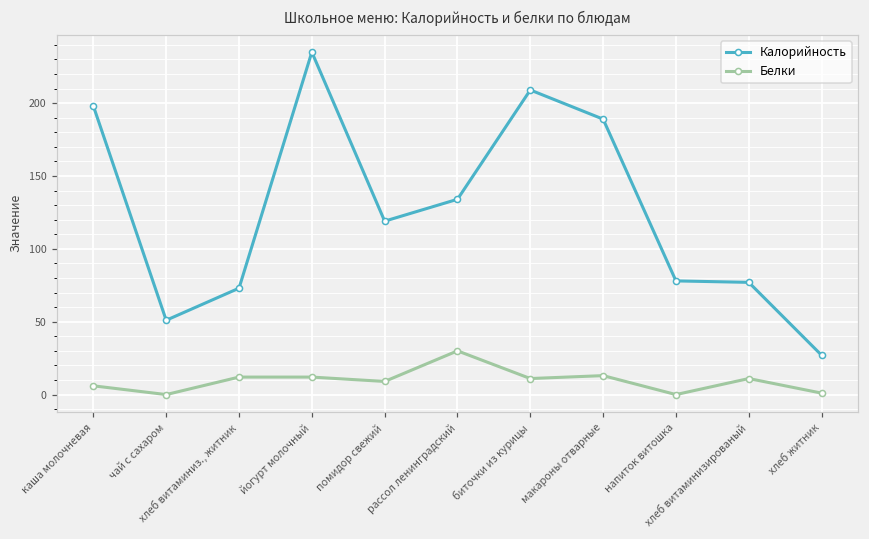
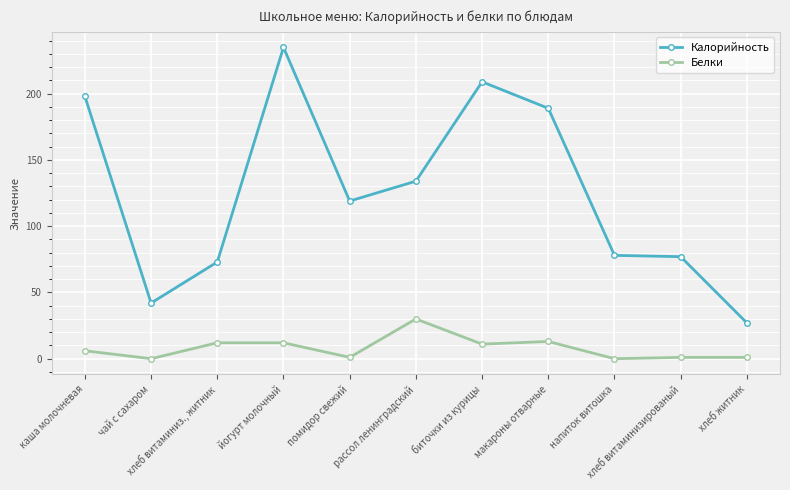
Калорийность, чай с сахаром: 51 -> 42
Белки, помидор свежий: 9 -> 1
Белки, хлеб витаминизированый: 11 -> 1
